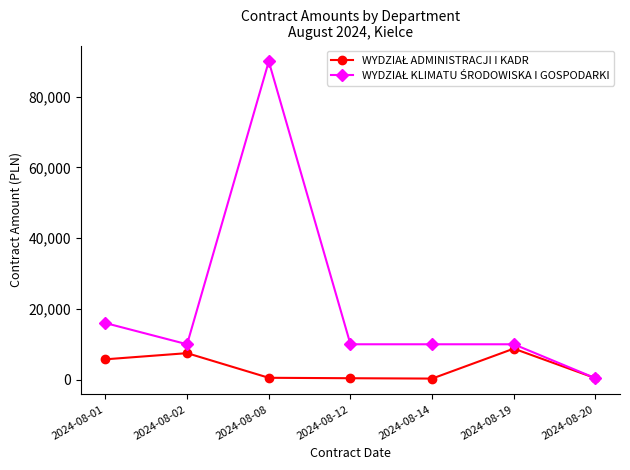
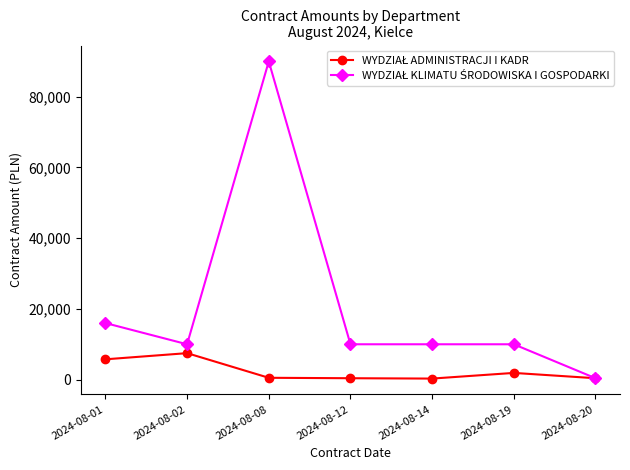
WYDZIAŁ ADMINISTRACJI I KADR, 2024-08-19: 9,000 -> 2,000
